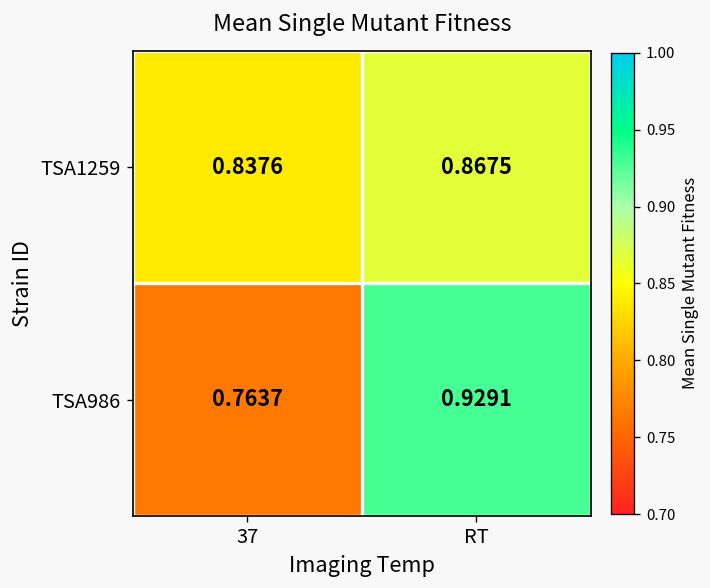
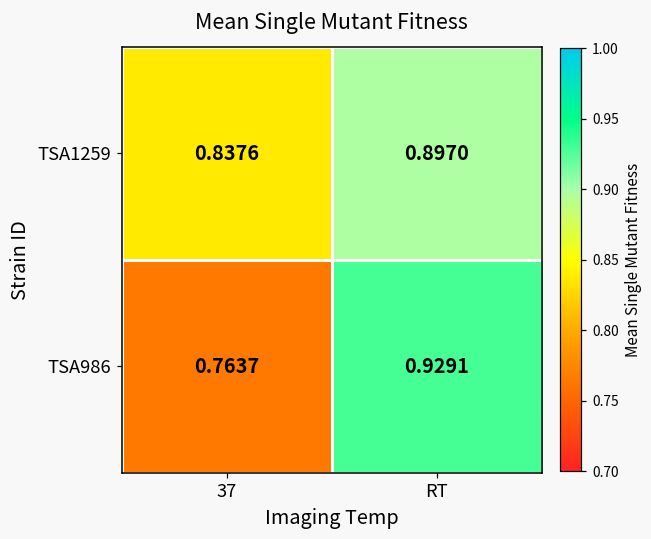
TSA1259, RT: 0.8675 -> 0.8970
